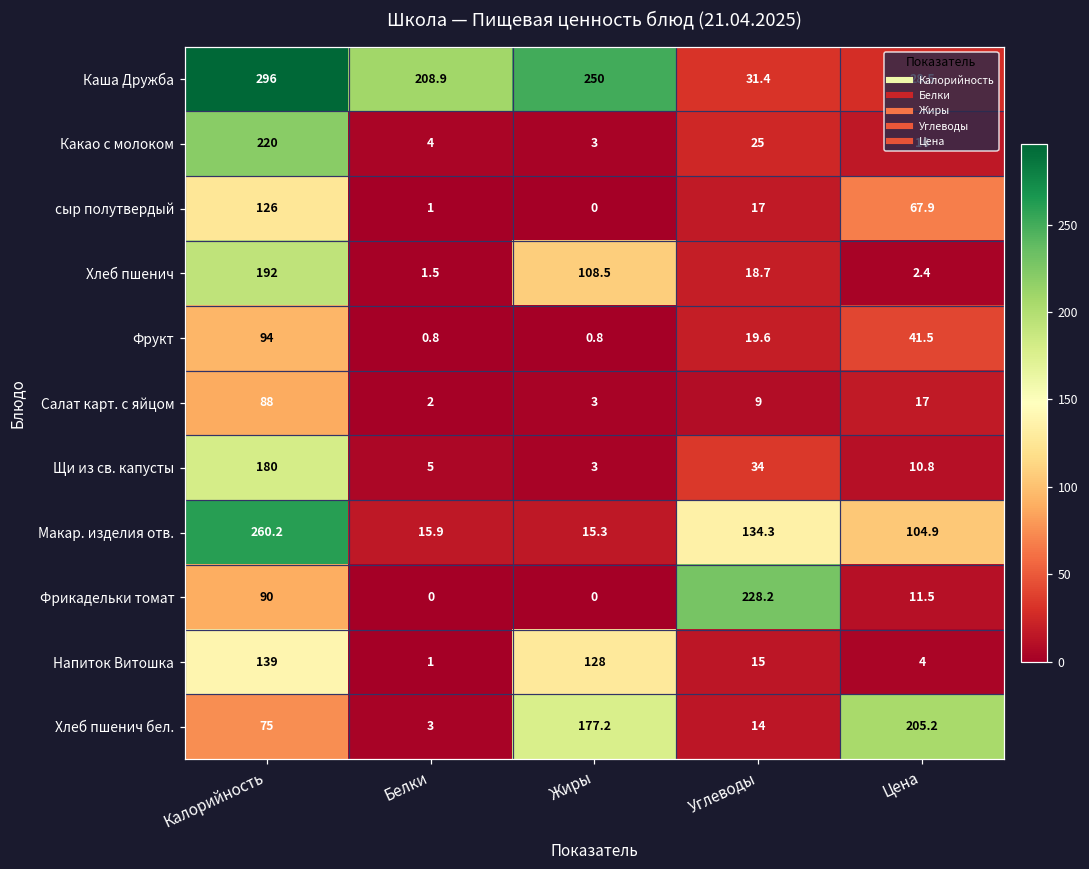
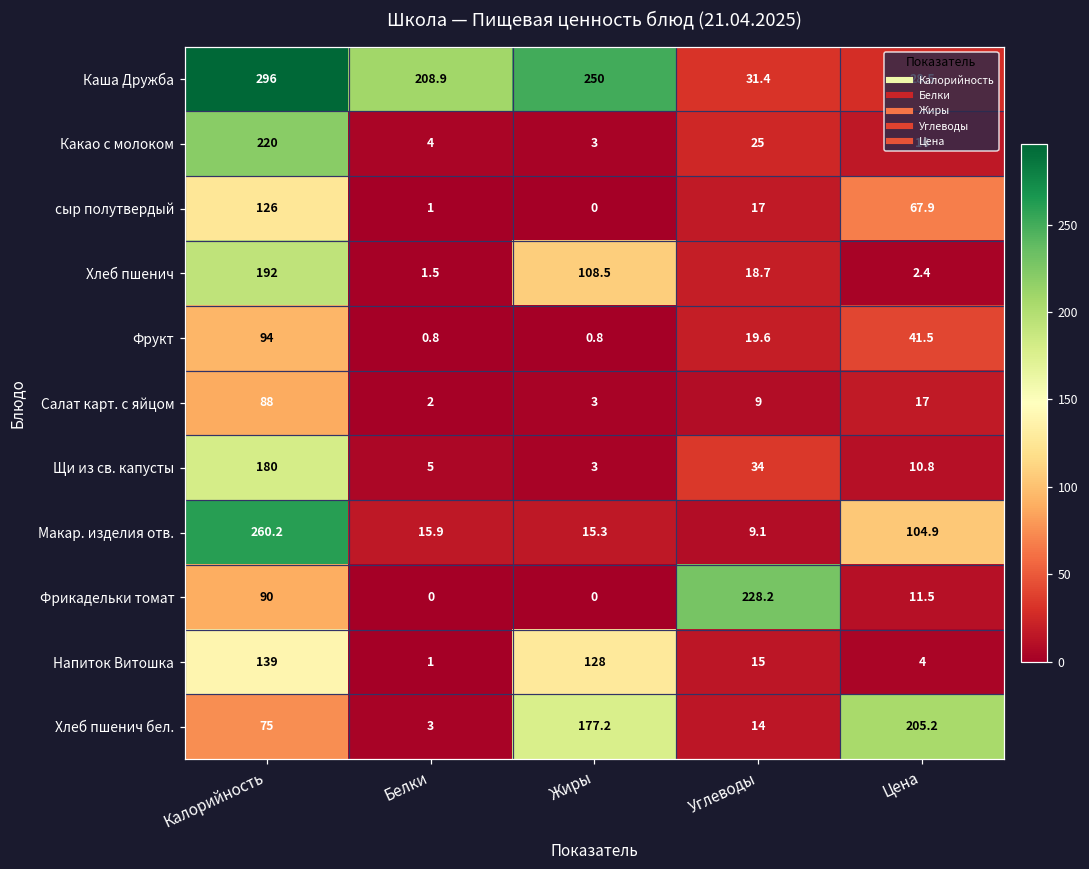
Макар. изделия отв., Углеводы: 134.3 -> 9.1
